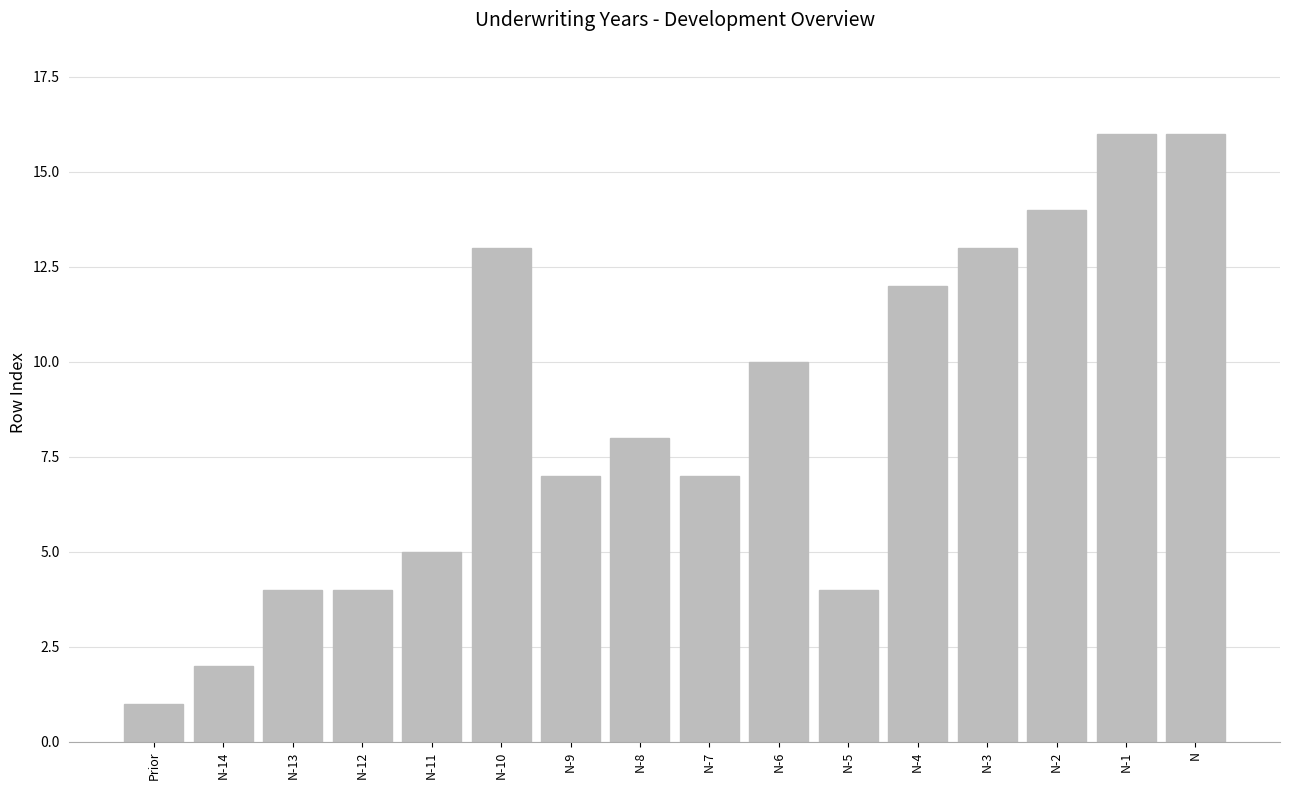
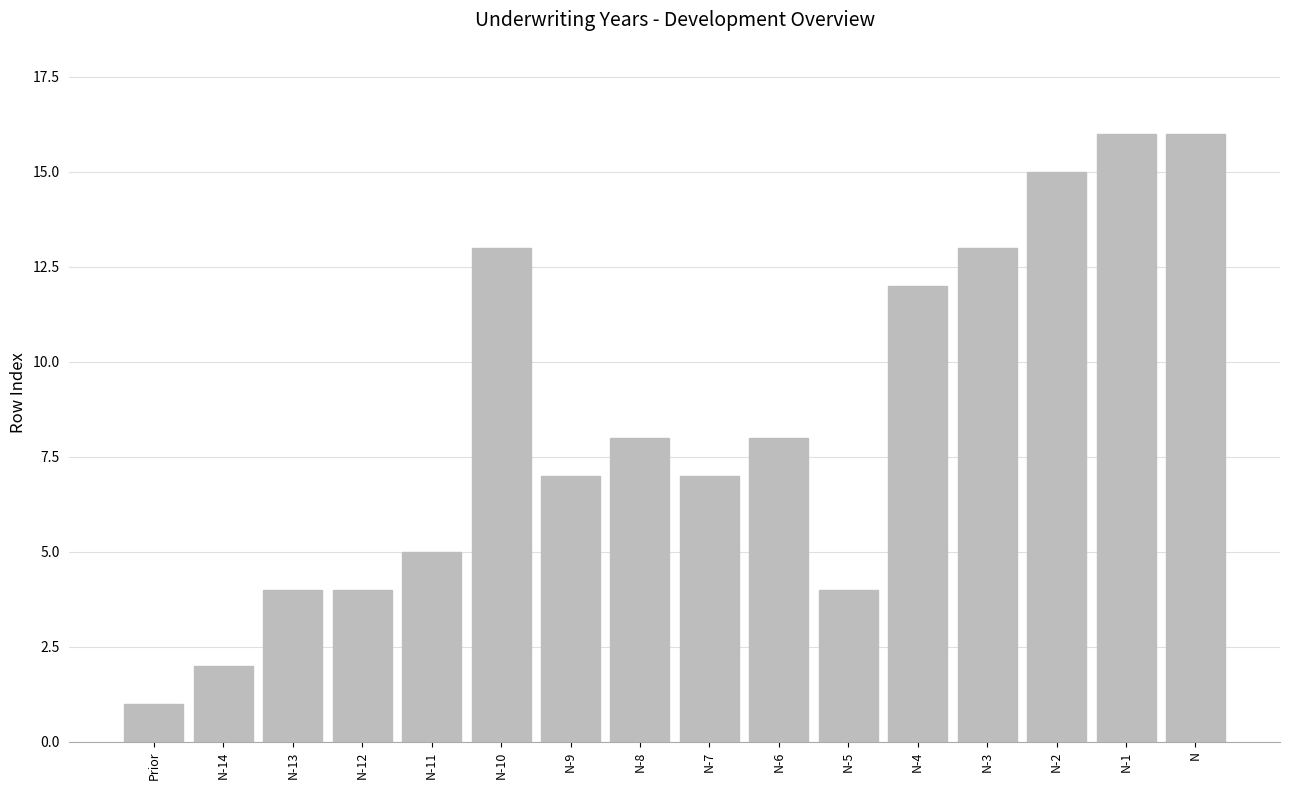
N-6: 10 -> 8
N-2: 14 -> 15
